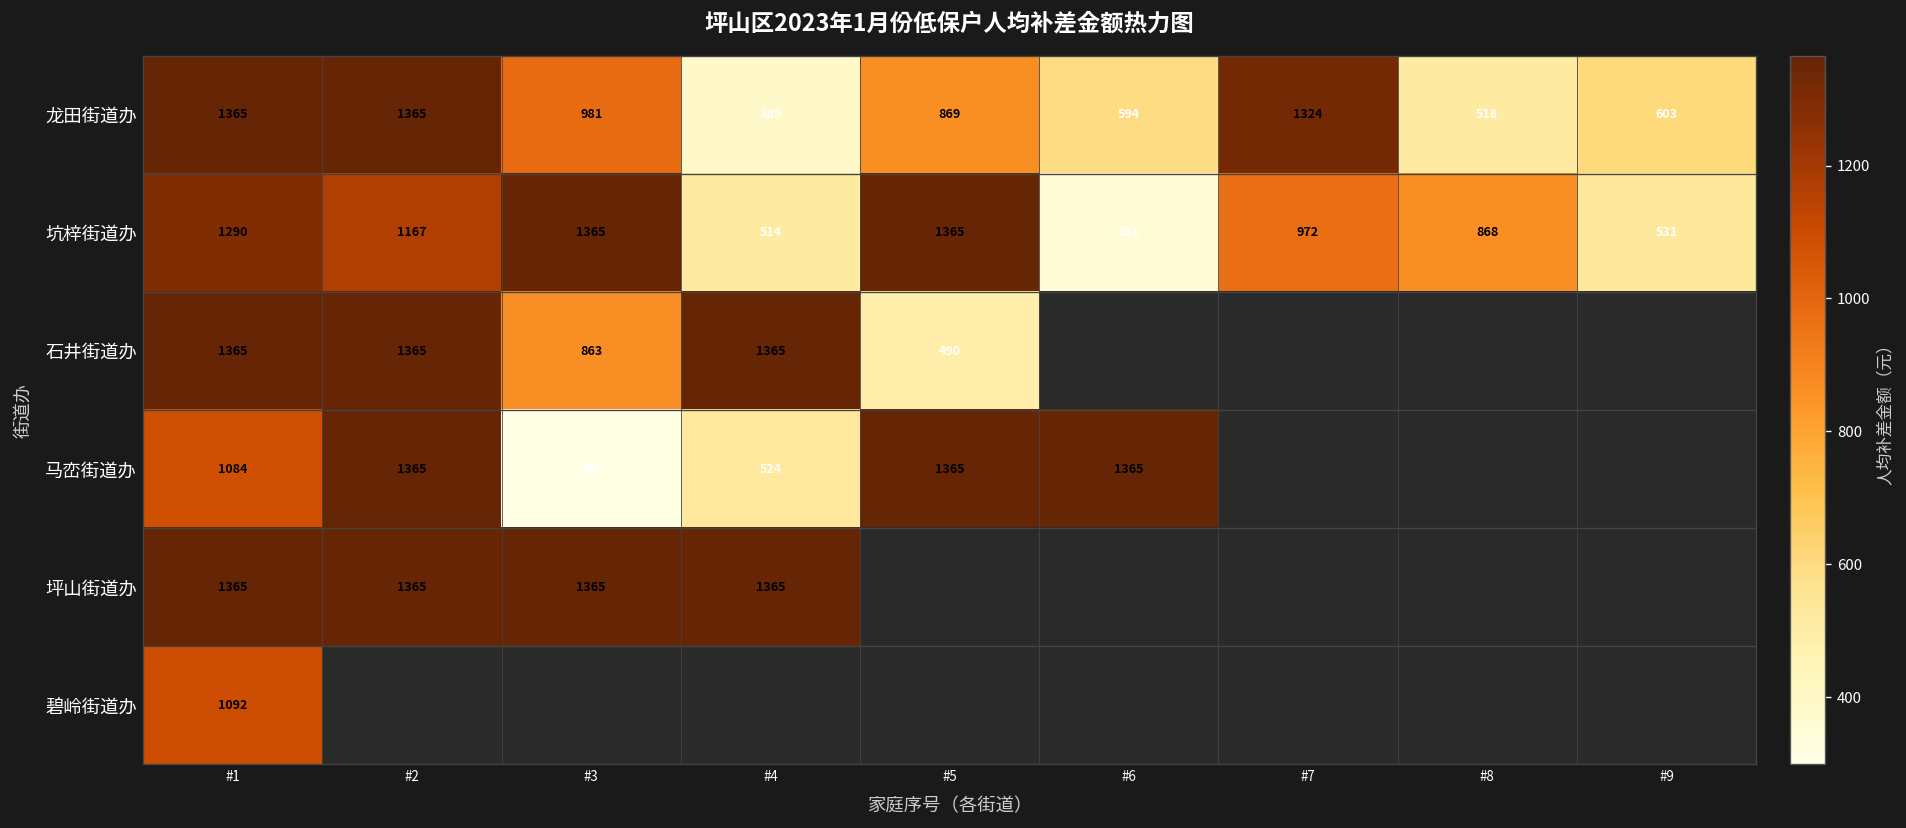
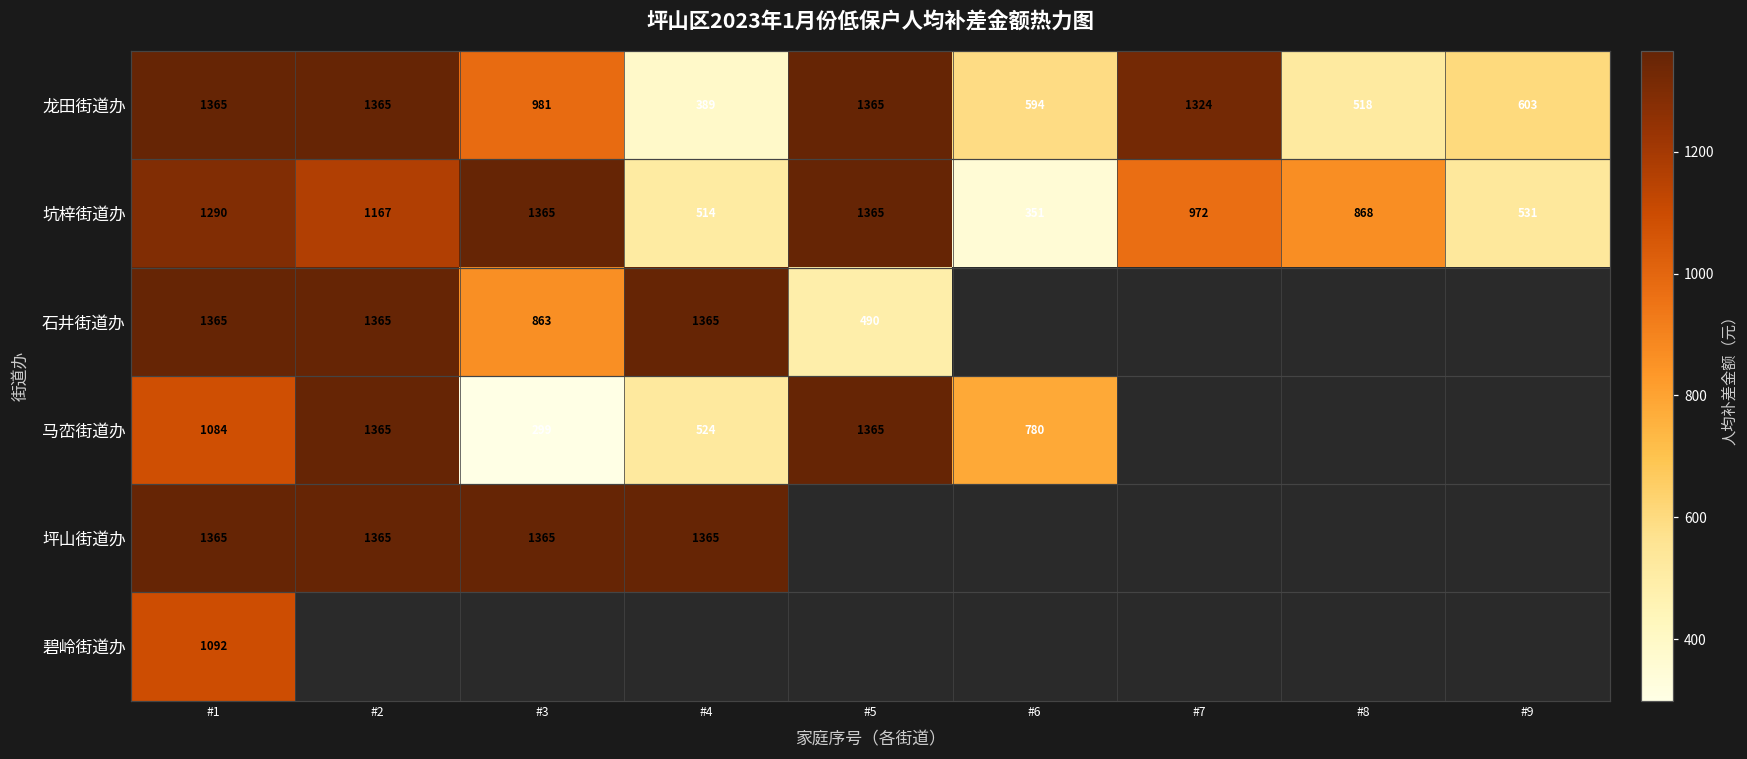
龙田街道办, #5: 869 -> 1365
马峦街道办, #6: 1365 -> 780
